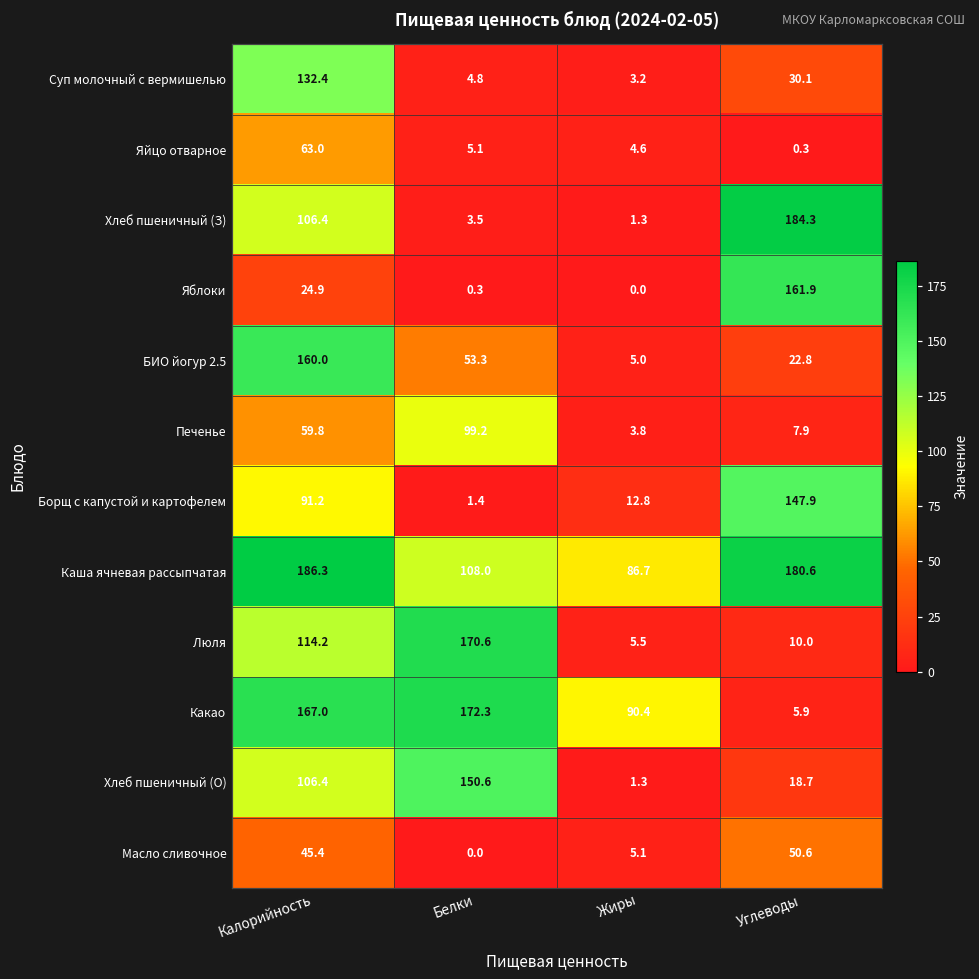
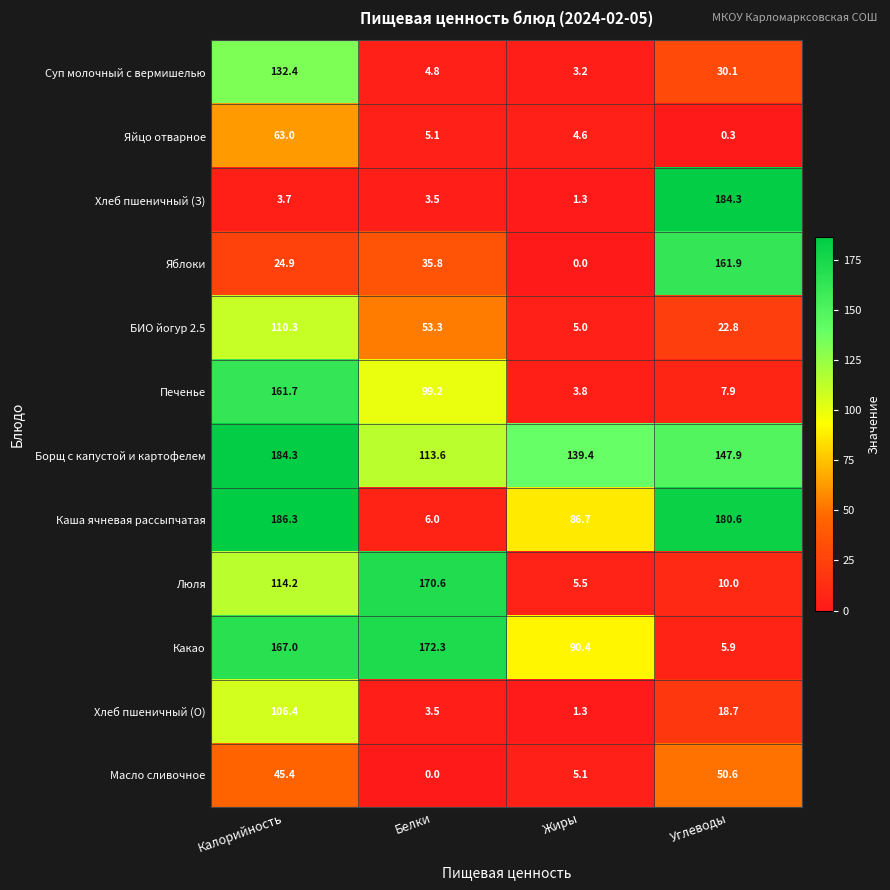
Хлеб пшеничный (З), Калорийность: 106.4 -> 3.7
Яблоки, Белки: 0.3 -> 35.8
БИО йогур 2.5, Калорийность: 160.0 -> 110.3
Печенье, Калорийность: 59.8 -> 161.7
Борщ с капустой и картофелем, Калорийность: 91.2 -> 184.3
Борщ с капустой и картофелем, Белки: 1.4 -> 113.6
Борщ с капустой и картофелем, Жиры: 12.8 -> 139.4
Каша ячневая рассыпчатая, Белки: 108.0 -> 6.0
Хлеб пшеничный (О), Белки: 150.6 -> 3.5
